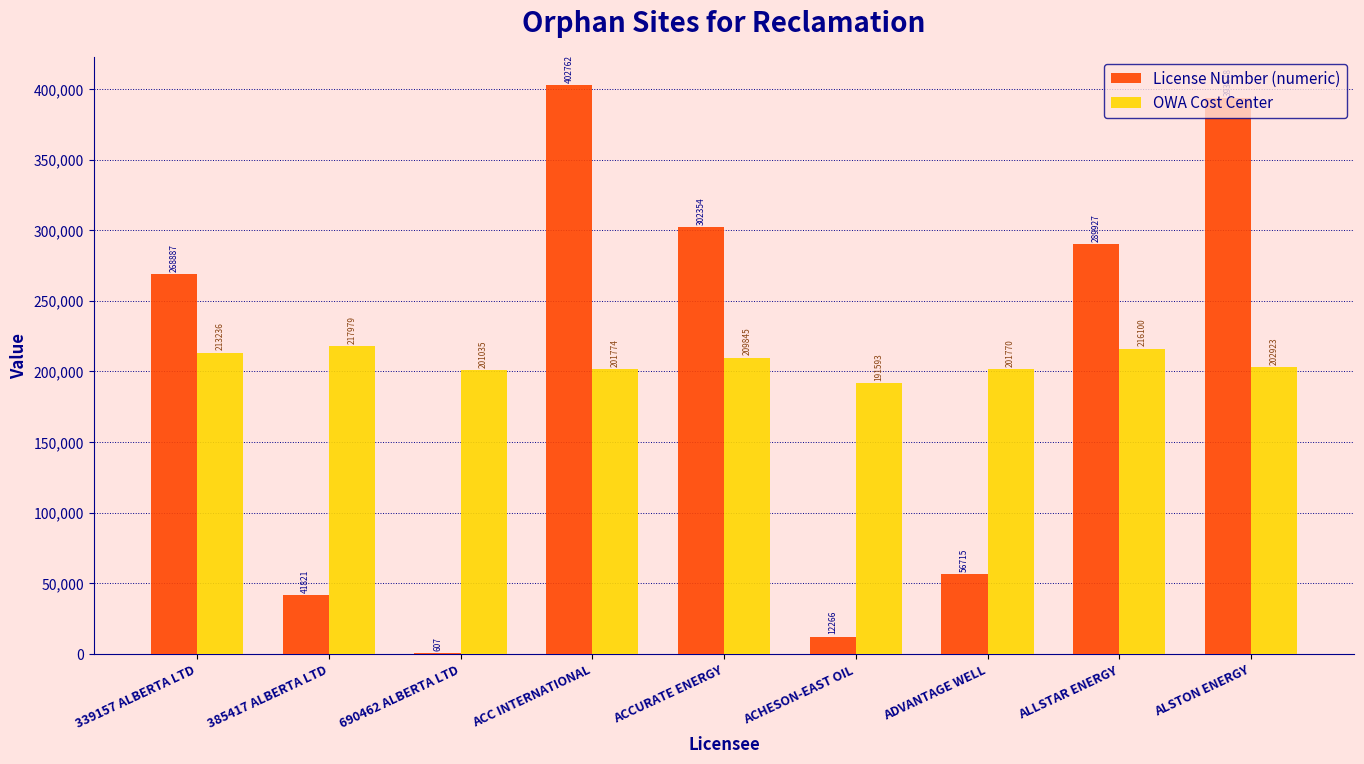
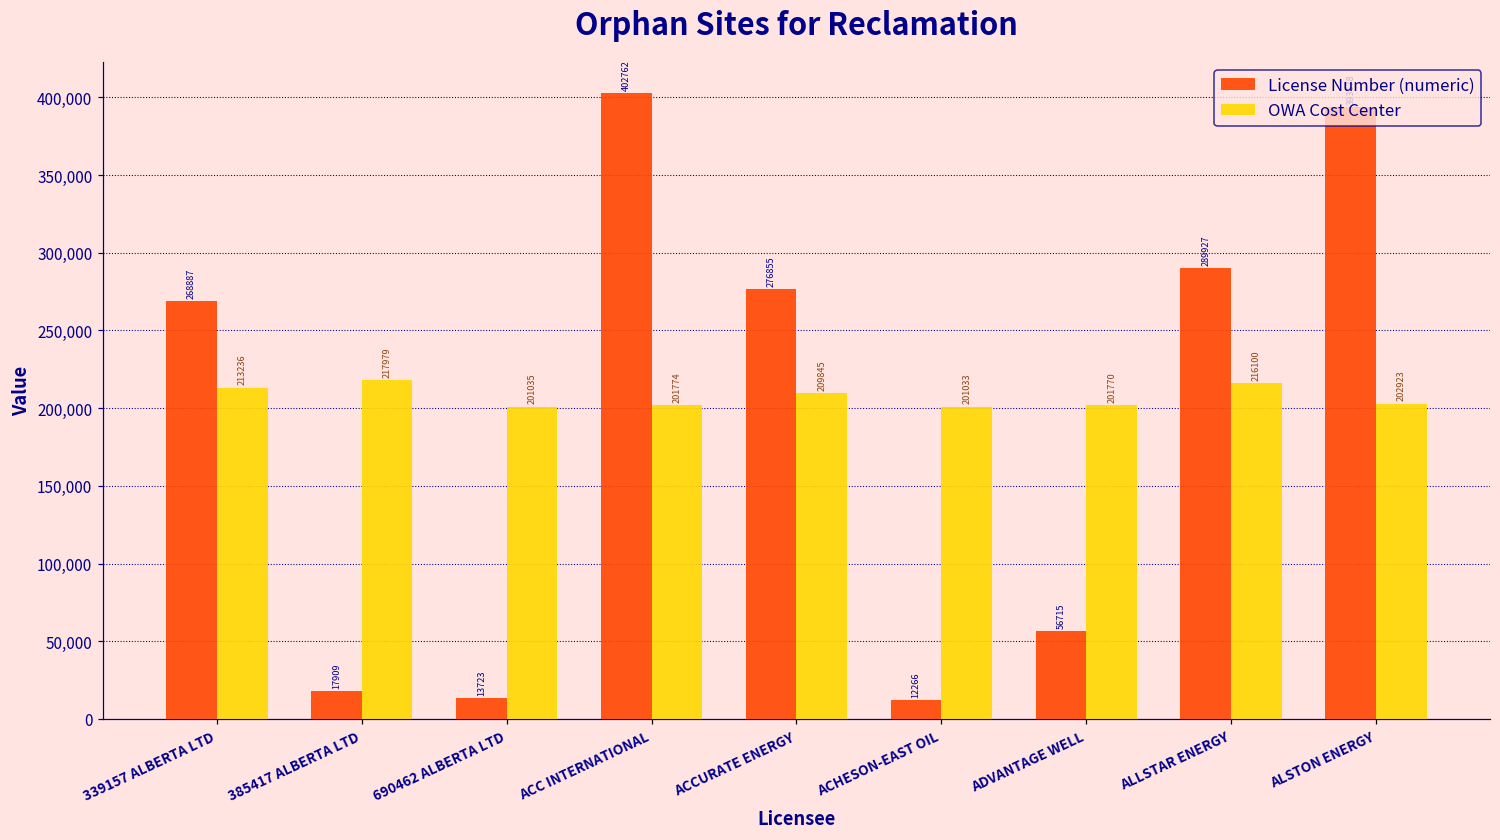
License Number (numeric), 385417 ALBERTA LTD: 41821 -> 17909
License Number (numeric), 690462 ALBERTA LTD: 607 -> 13723
License Number (numeric), ACCURATE ENERGY: 302354 -> 276855
OWA Cost Center, ACHESON-EAST OIL: 191593 -> 201033
